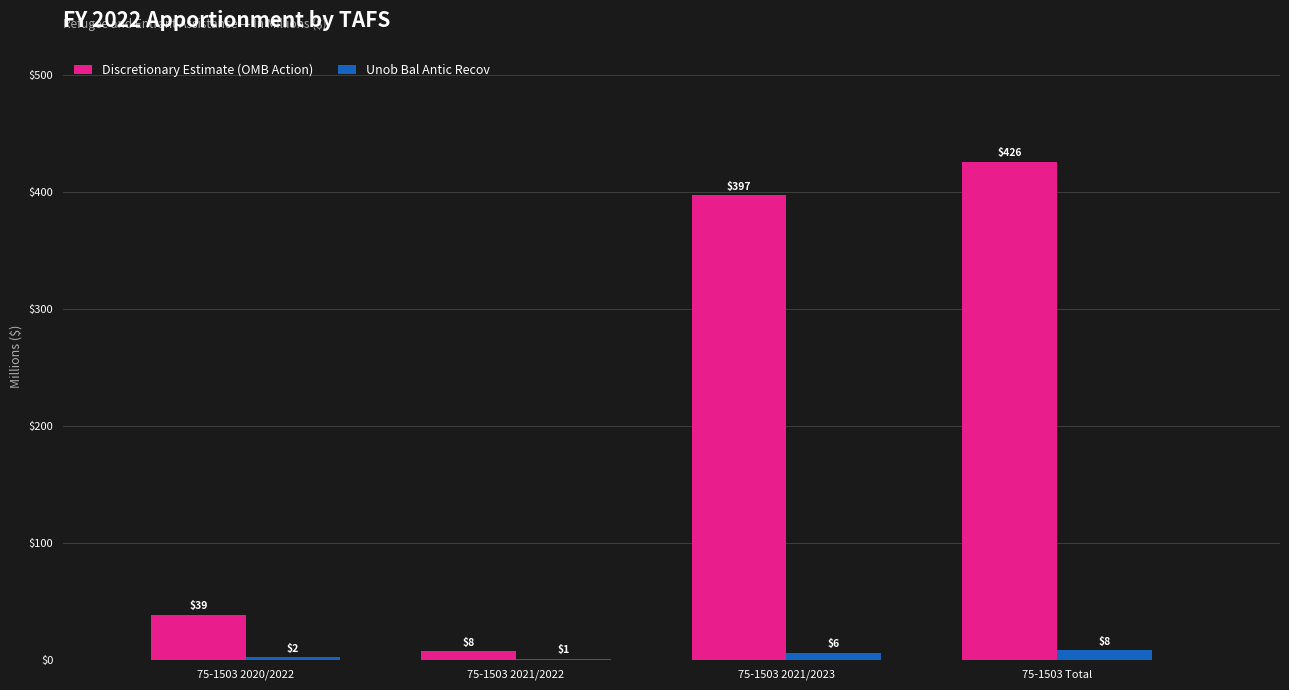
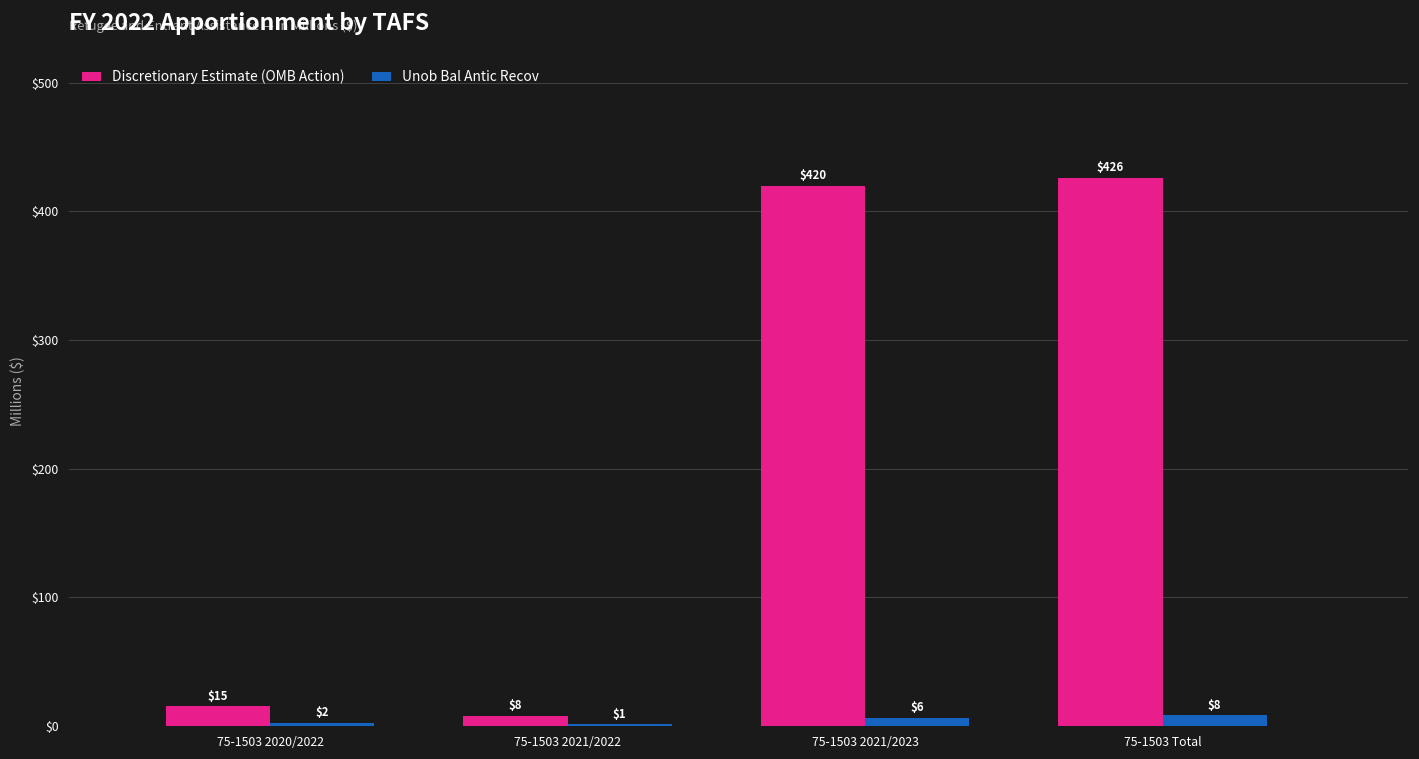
Discretionary Estimate (OMB Action), 75-1503 2020/2022: $39 -> $15
Discretionary Estimate (OMB Action), 75-1503 2021/2023: $397 -> $420
